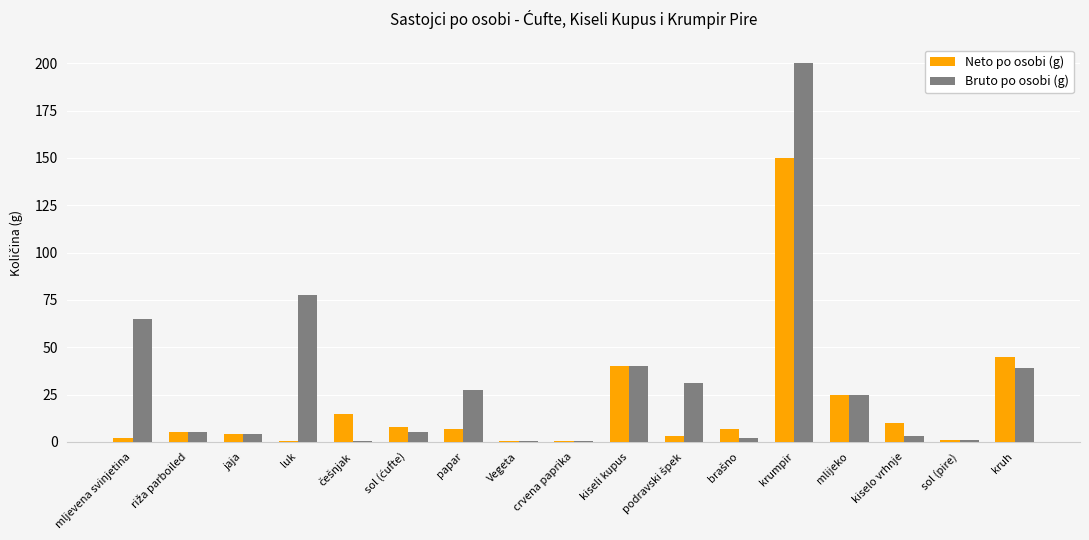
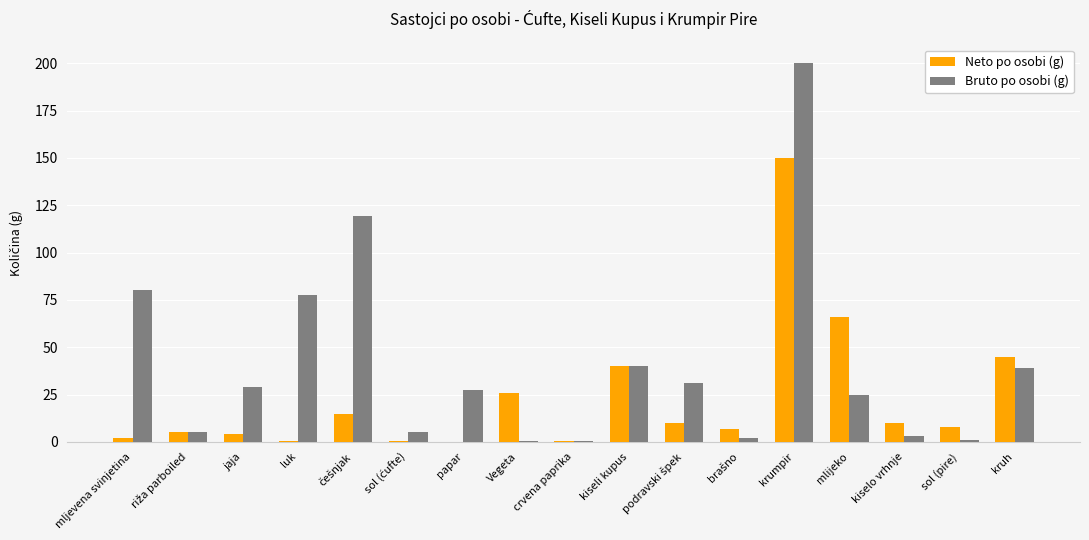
Bruto po osobi (g), mljevena svinjetina: 65 -> 80
Bruto po osobi (g), jaja: 4 -> 29
Bruto po osobi (g), češnjak: 1 -> 119
Neto po osobi (g), sol (ćufte): 8 -> 0
Neto po osobi (g), papar: 7 -> 0
Neto po osobi (g), Vegeta: 1 -> 26
Neto po osobi (g), podravski špek: 3 -> 10
Neto po osobi (g), mlijeko: 25 -> 66
Neto po osobi (g), sol (pire): 1 -> 8
